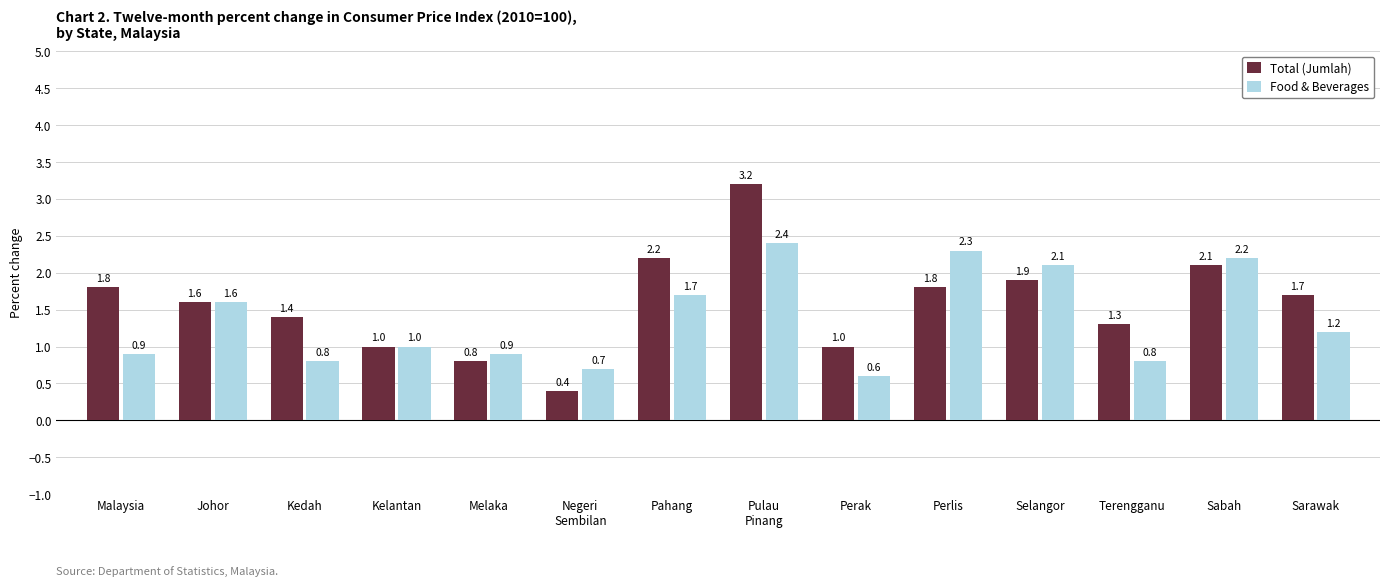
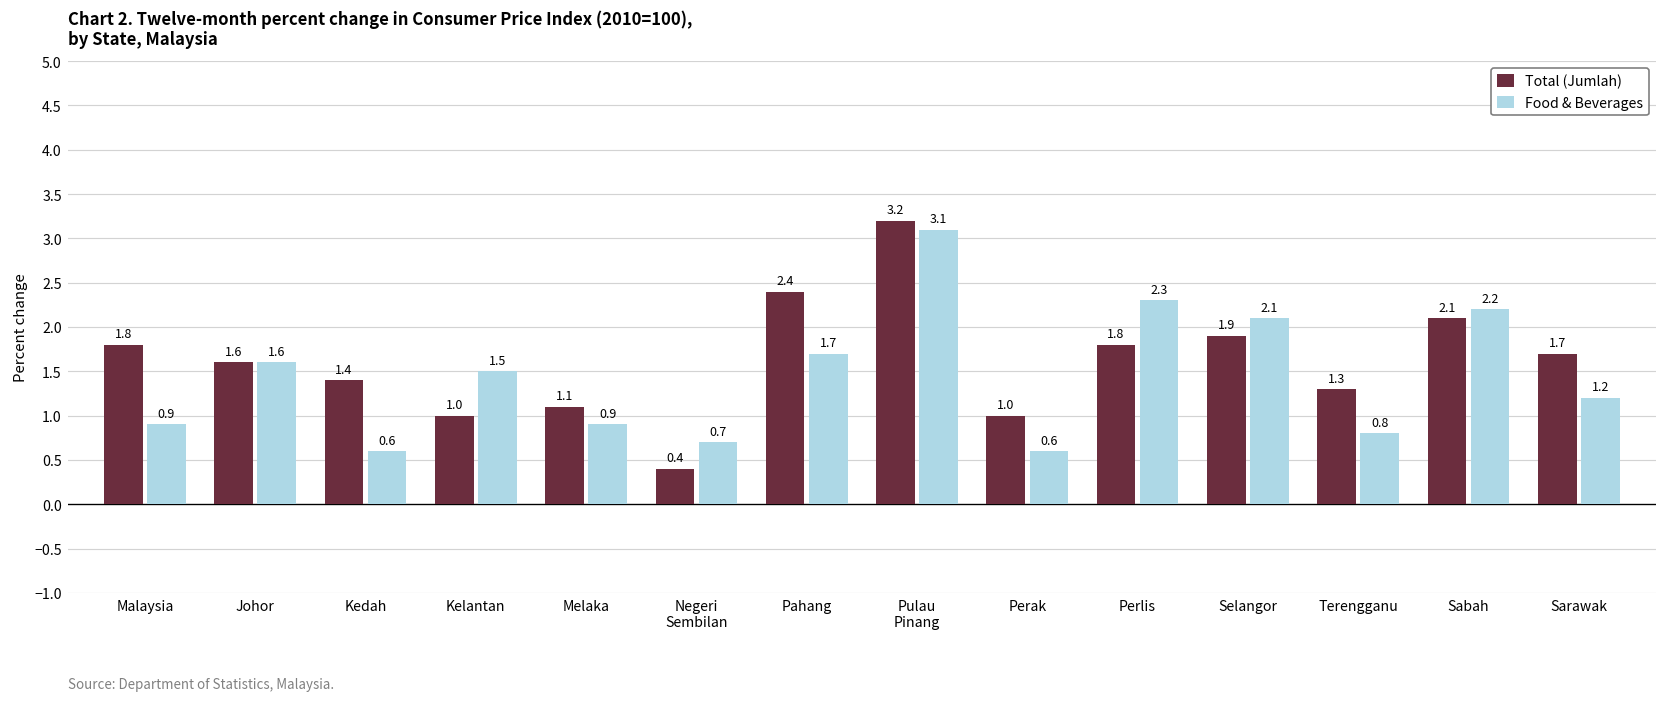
Food & Beverages, Kedah: 0.8 -> 0.6
Food & Beverages, Kelantan: 1.0 -> 1.5
Total (Jumlah), Melaka: 0.8 -> 1.1
Total (Jumlah), Pahang: 2.2 -> 2.4
Food & Beverages, Pulau Pinang: 2.4 -> 3.1
